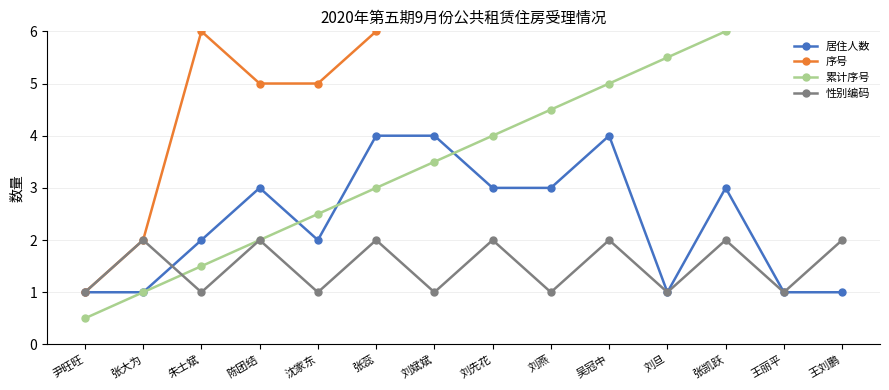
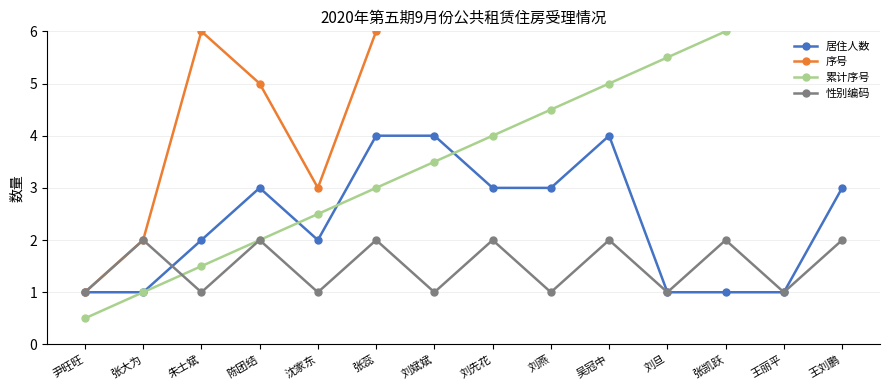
序号, 沈家东: 5 -> 3
居住人数, 张凯跃: 3 -> 1
居住人数, 王刘鹏: 1 -> 3
